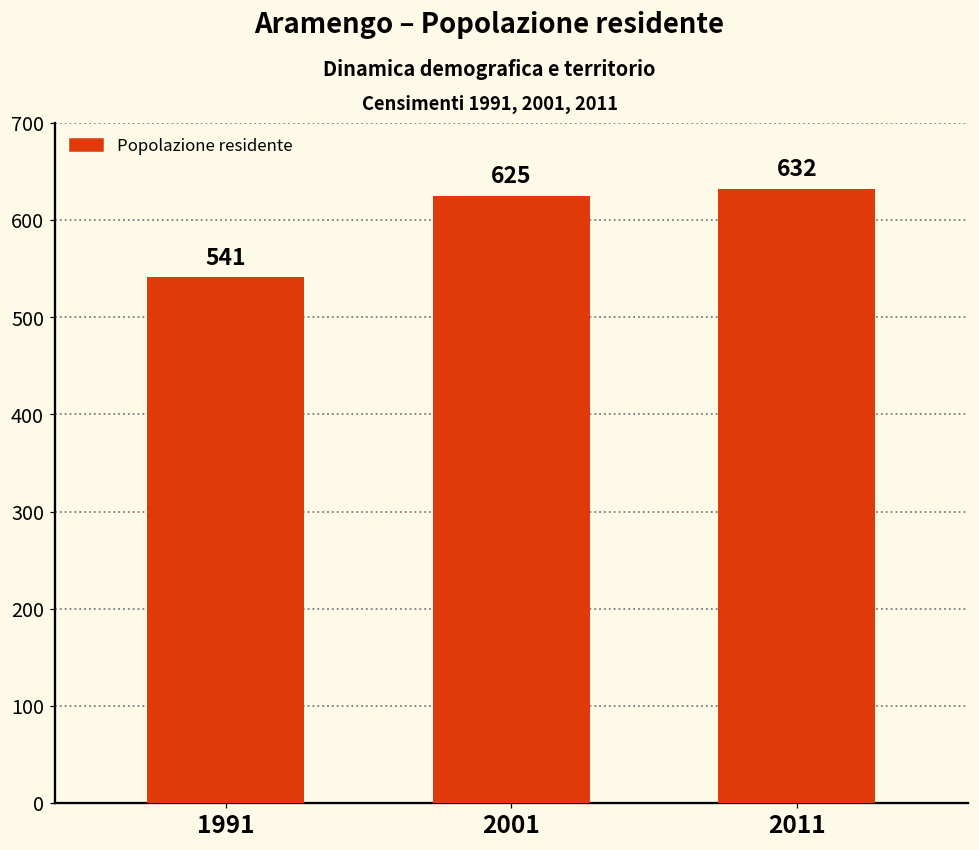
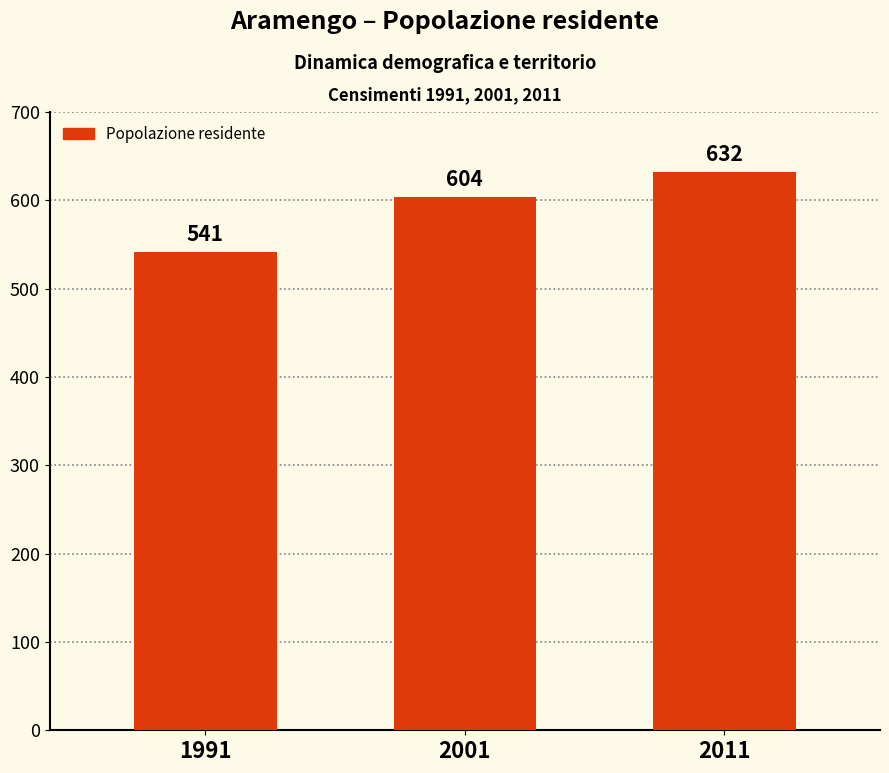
2001: 625 -> 604
